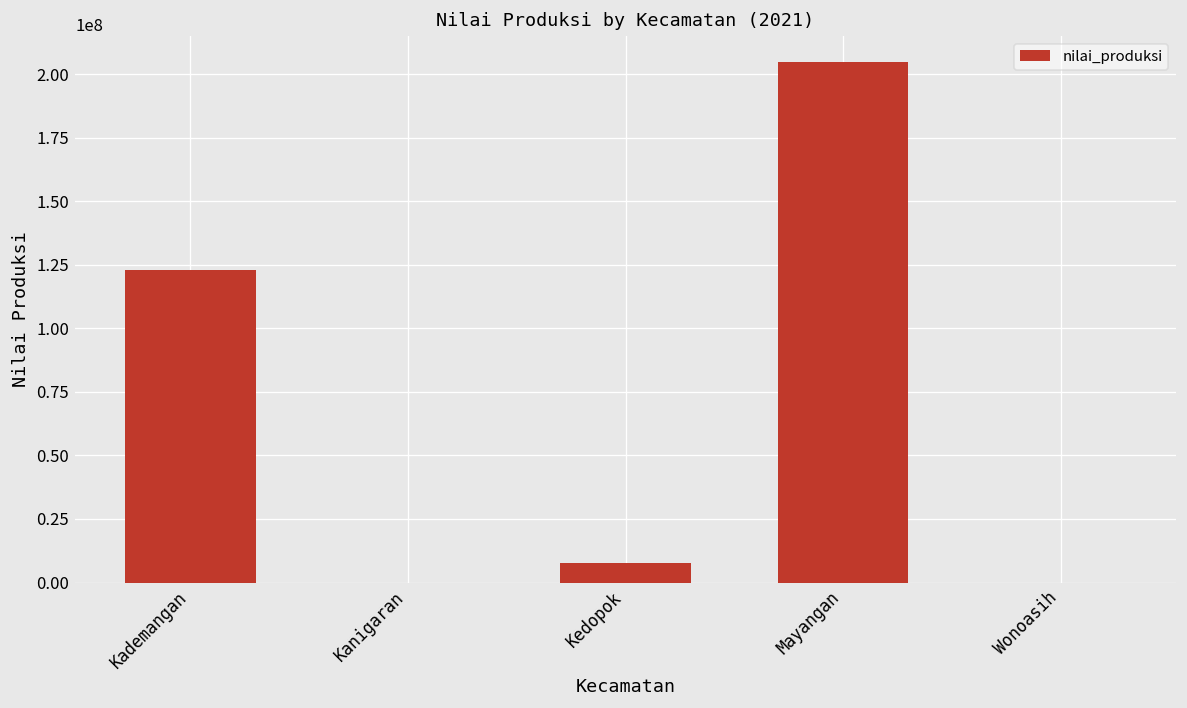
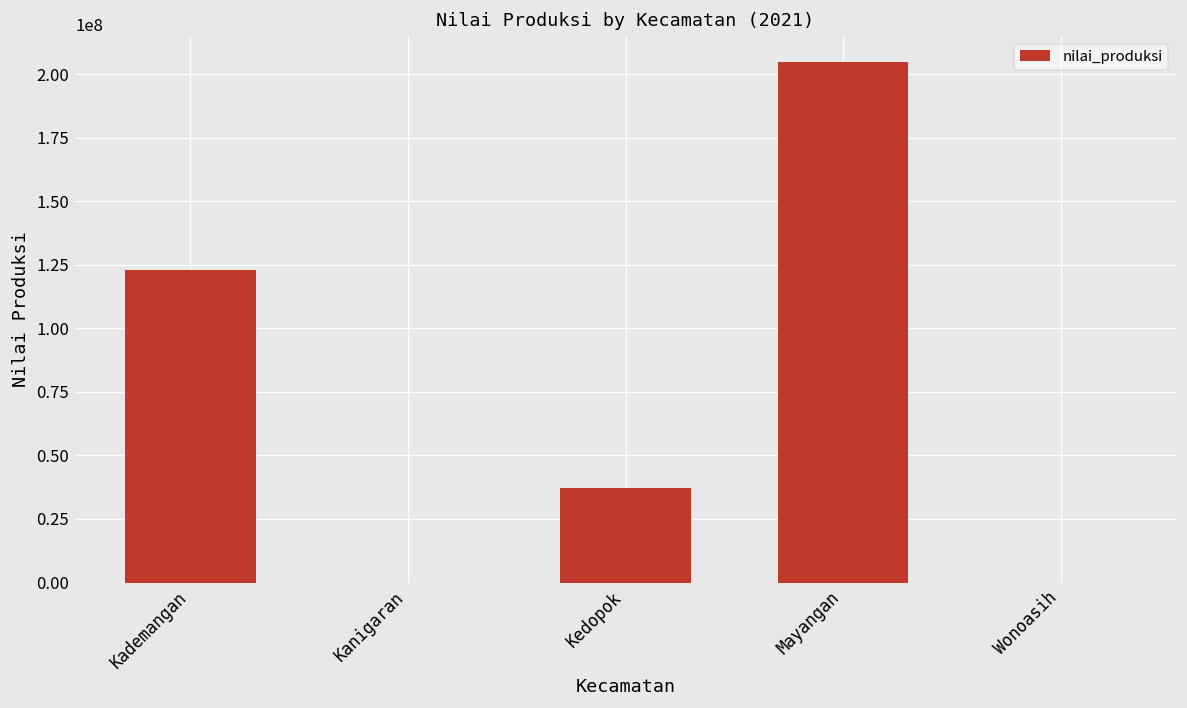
Kedopok: 8000000 -> 37000000
